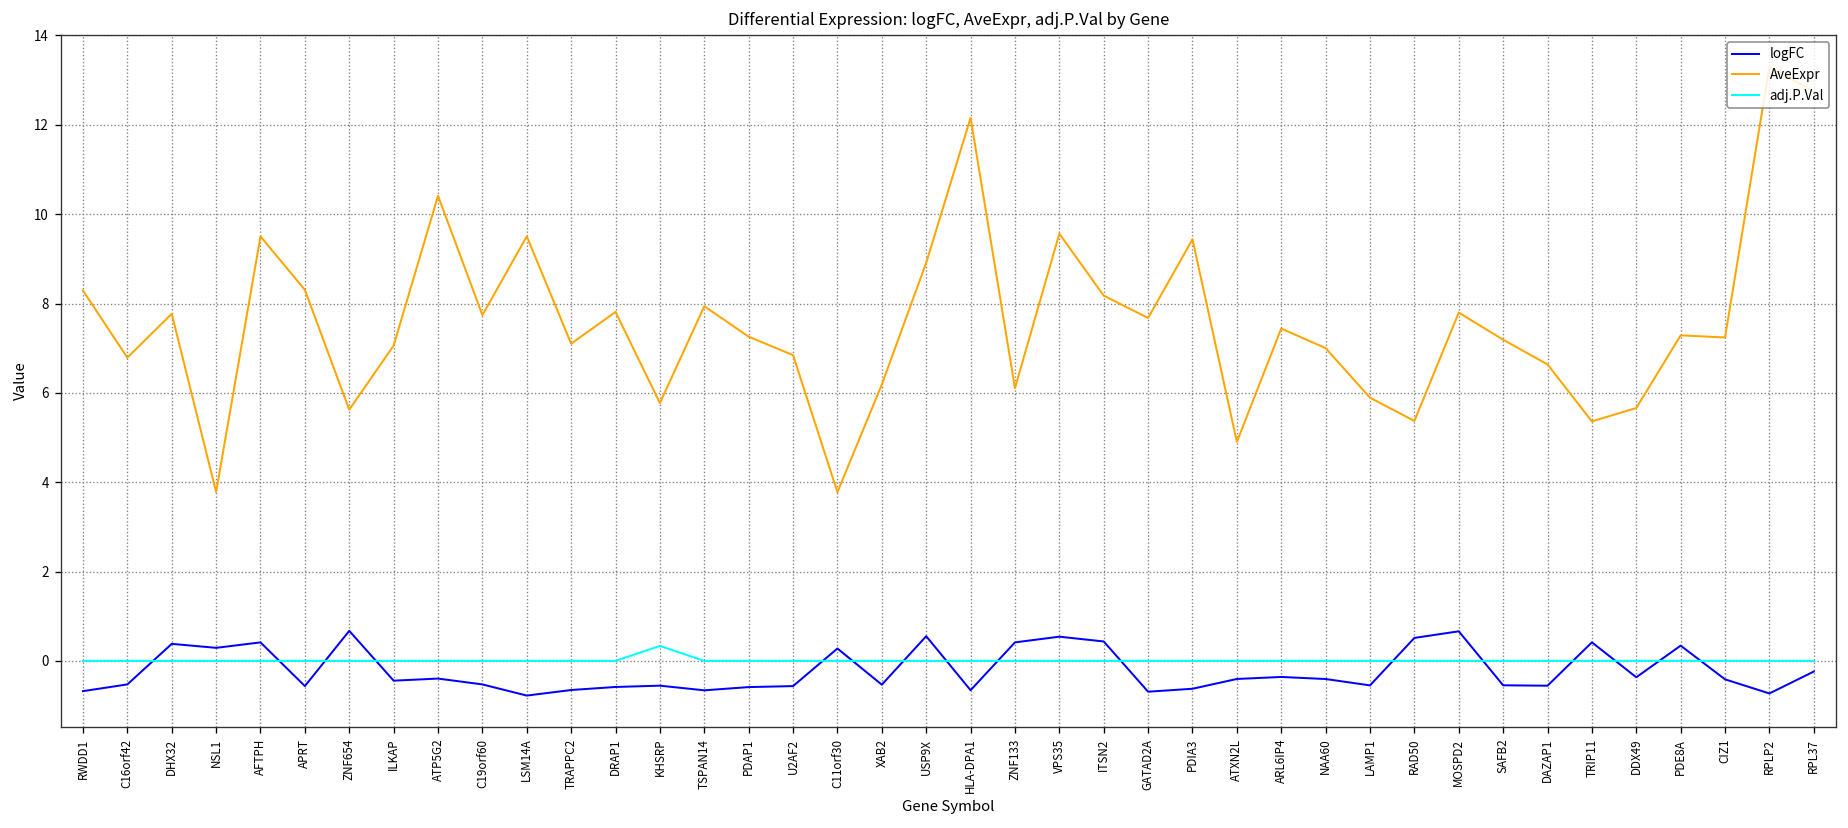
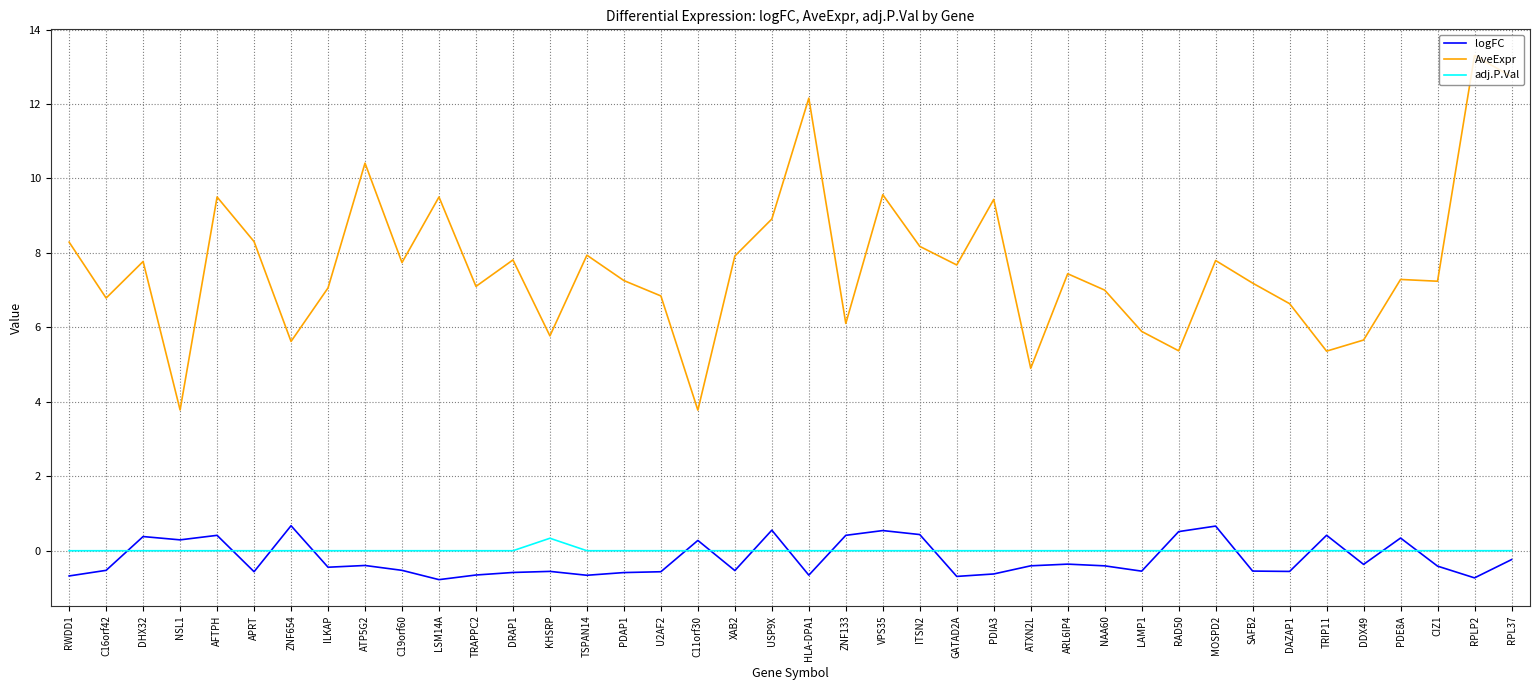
AveExpr, XAB2: 6.2 -> 7.9
